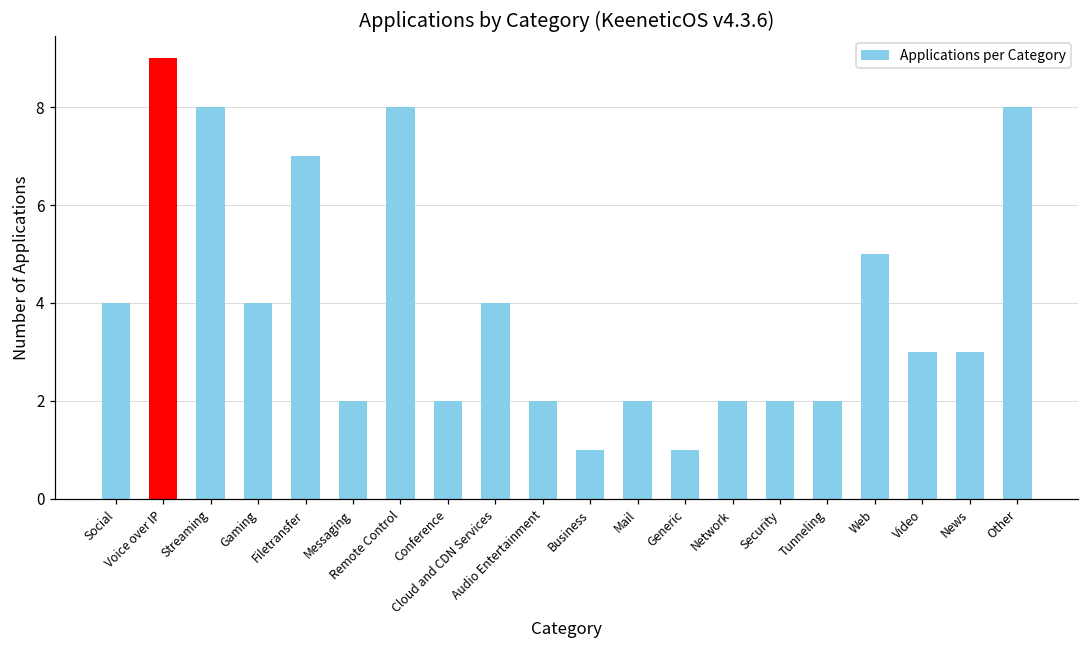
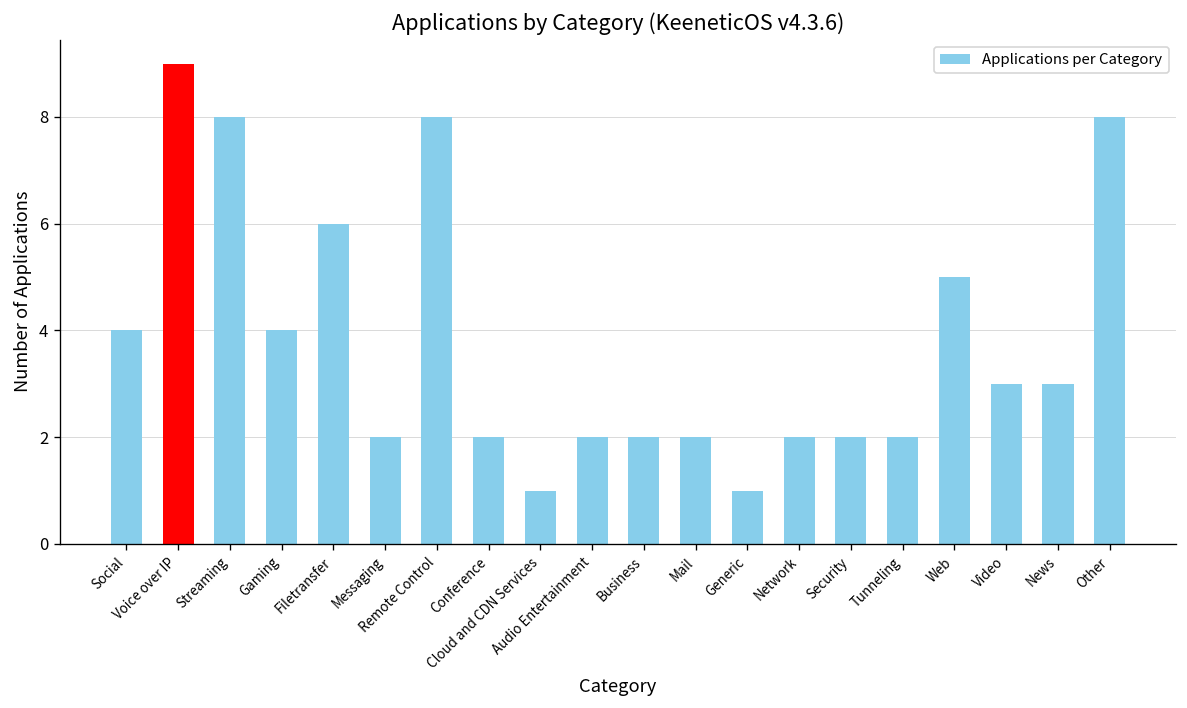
Filetransfer: 7 -> 6
Cloud and CDN Services: 4 -> 1
Business: 1 -> 2
